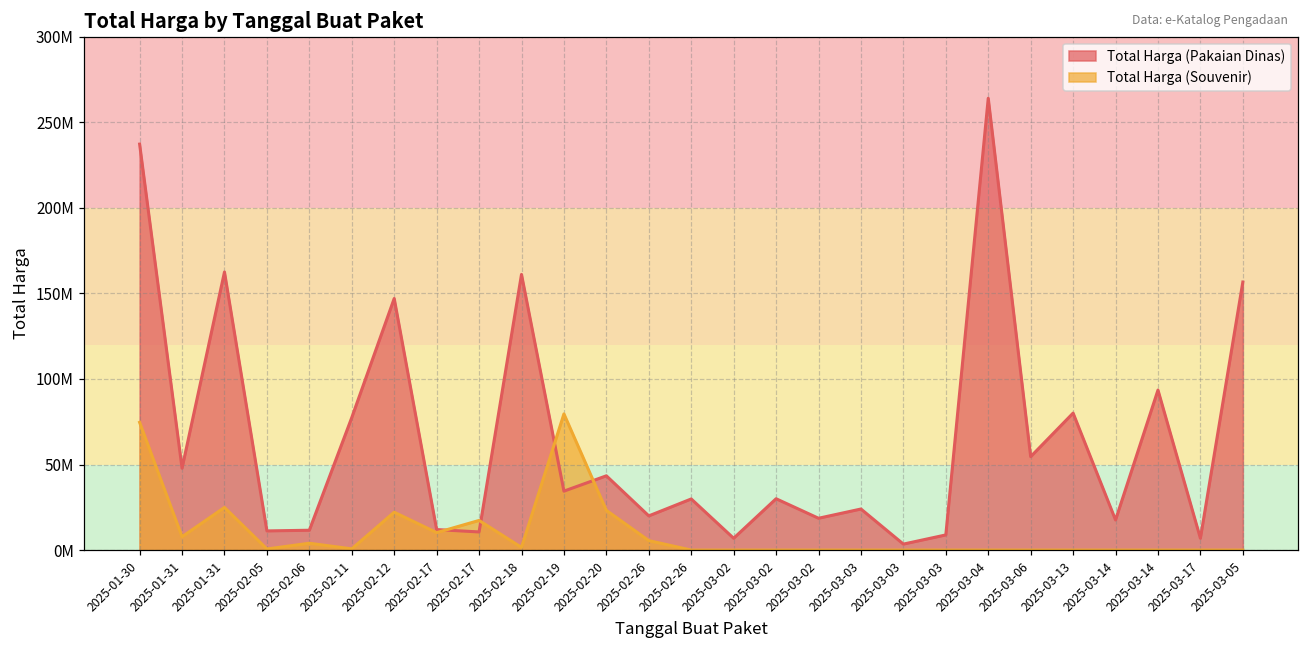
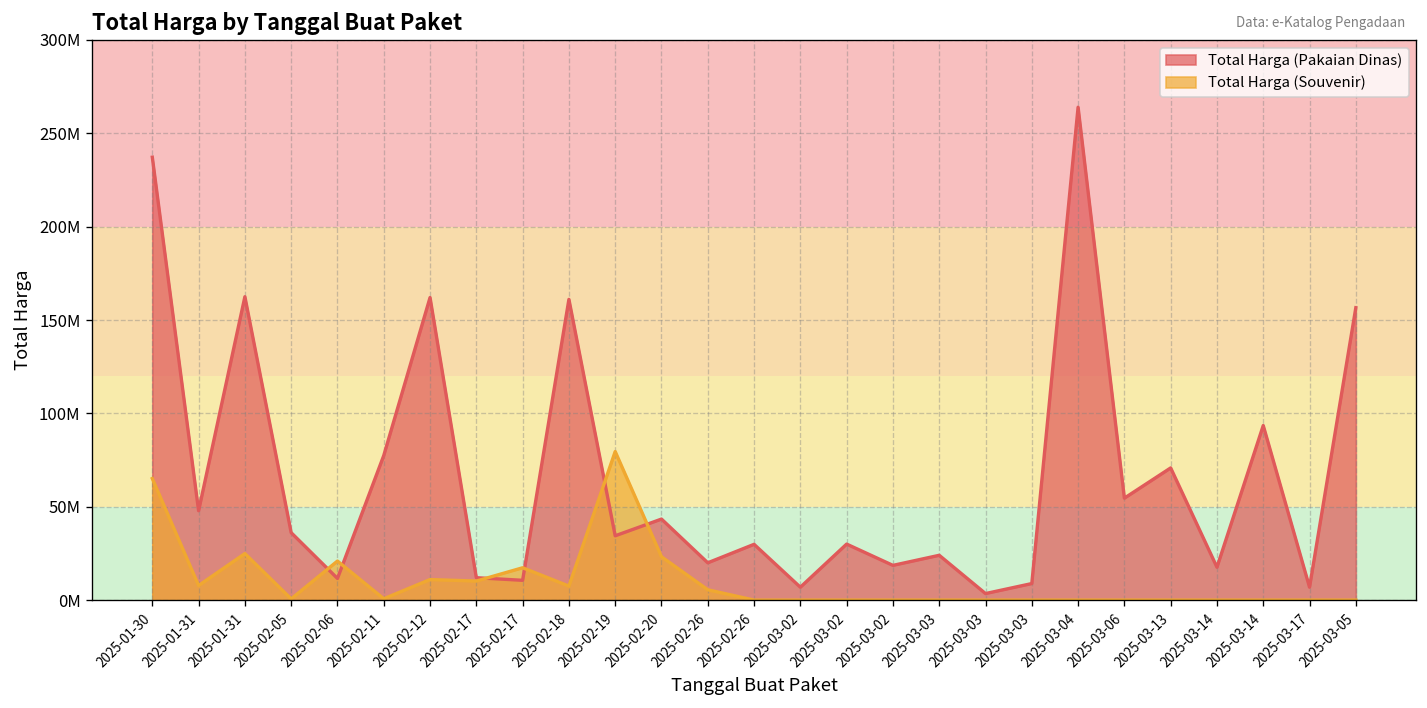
Total Harga (Souvenir), 2025-01-30: 75000000 -> 65000000
Total Harga (Pakaian Dinas), 2025-02-05: 11000000 -> 36000000
Total Harga (Souvenir), 2025-02-06: 4000000 -> 21000000
Total Harga (Pakaian Dinas), 2025-02-12: 147000000 -> 162000000
Total Harga (Souvenir), 2025-02-12: 22000000 -> 11000000
Total Harga (Souvenir), 2025-02-18: 2000000 -> 8000000
Total Harga (Pakaian Dinas), 2025-03-13: 80000000 -> 71000000
